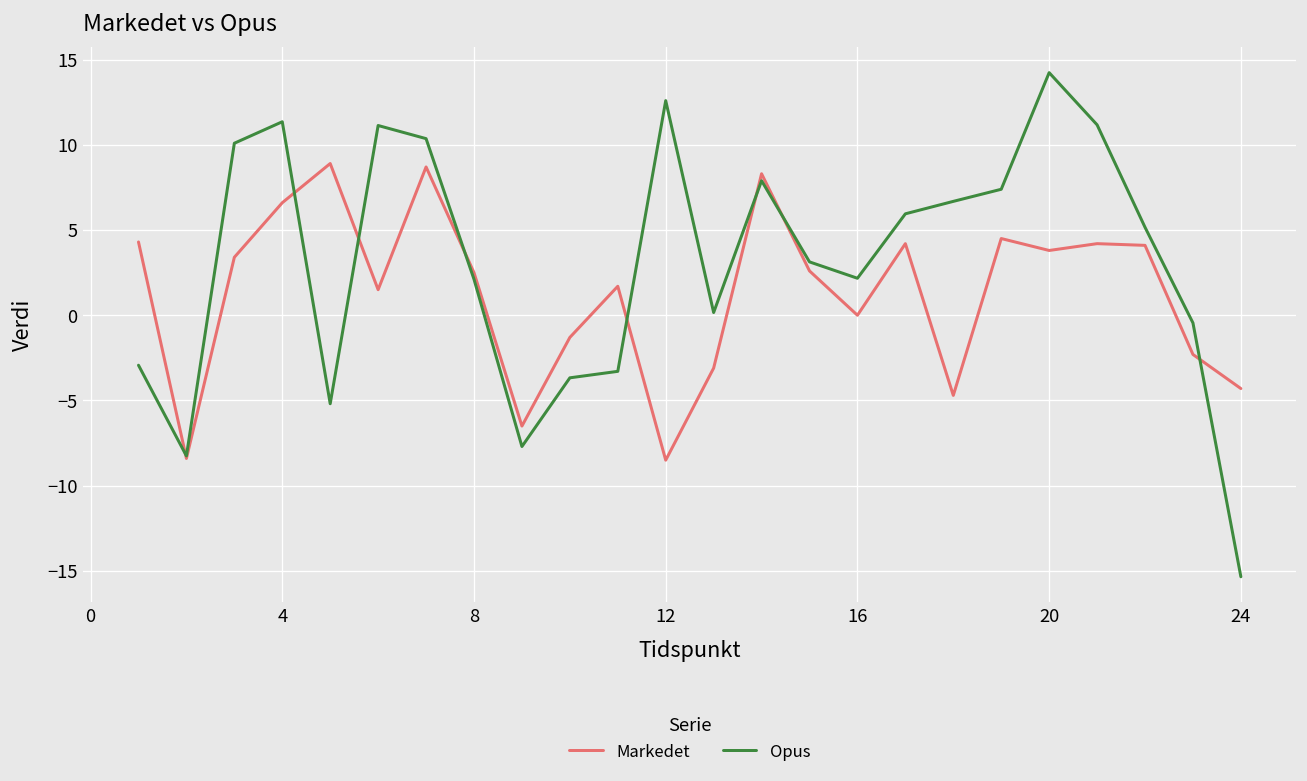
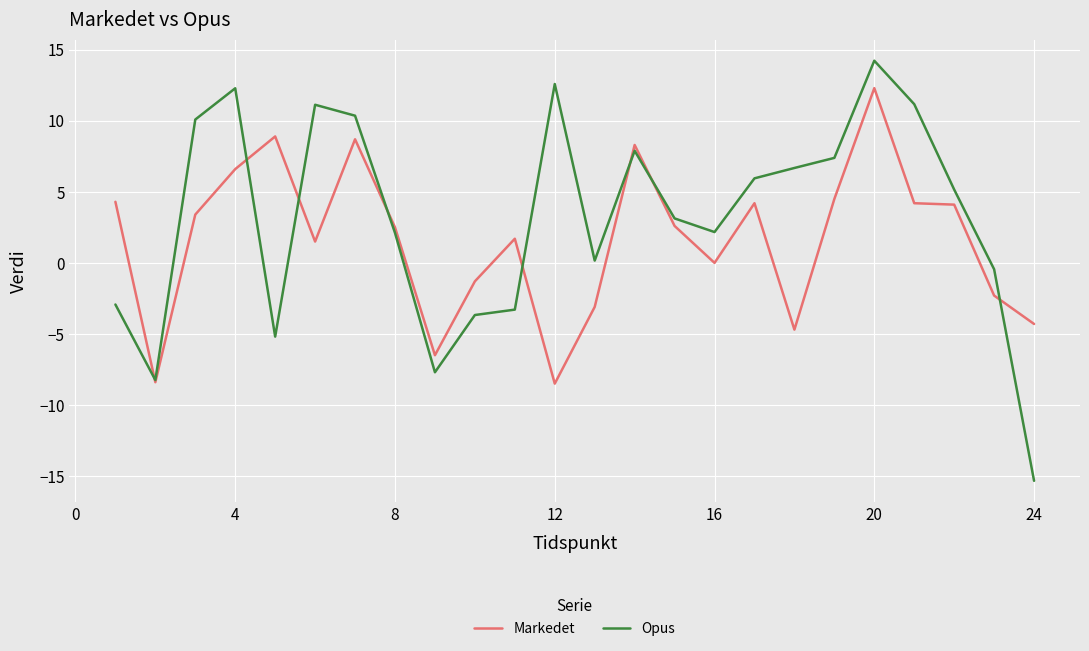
Opus, 4: 11.4 -> 12.3
Markedet, 20: 3.8 -> 12.3
